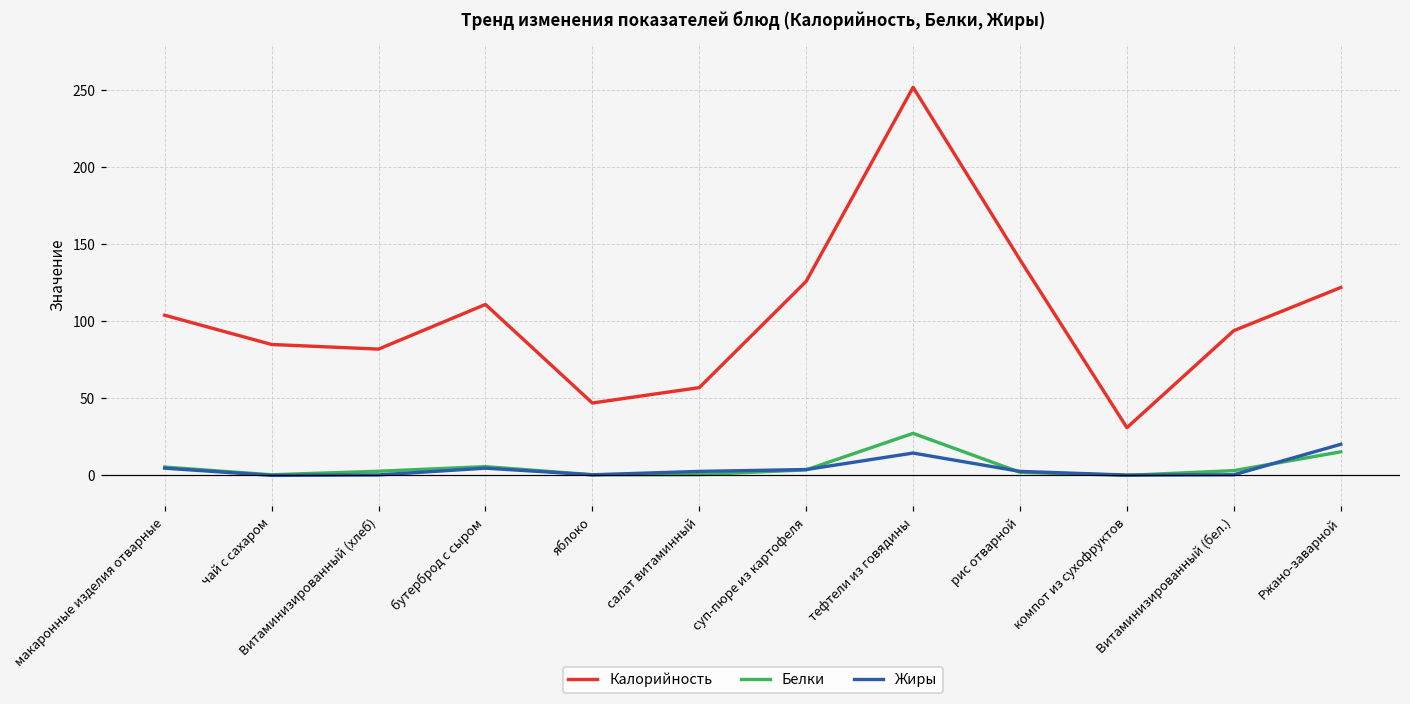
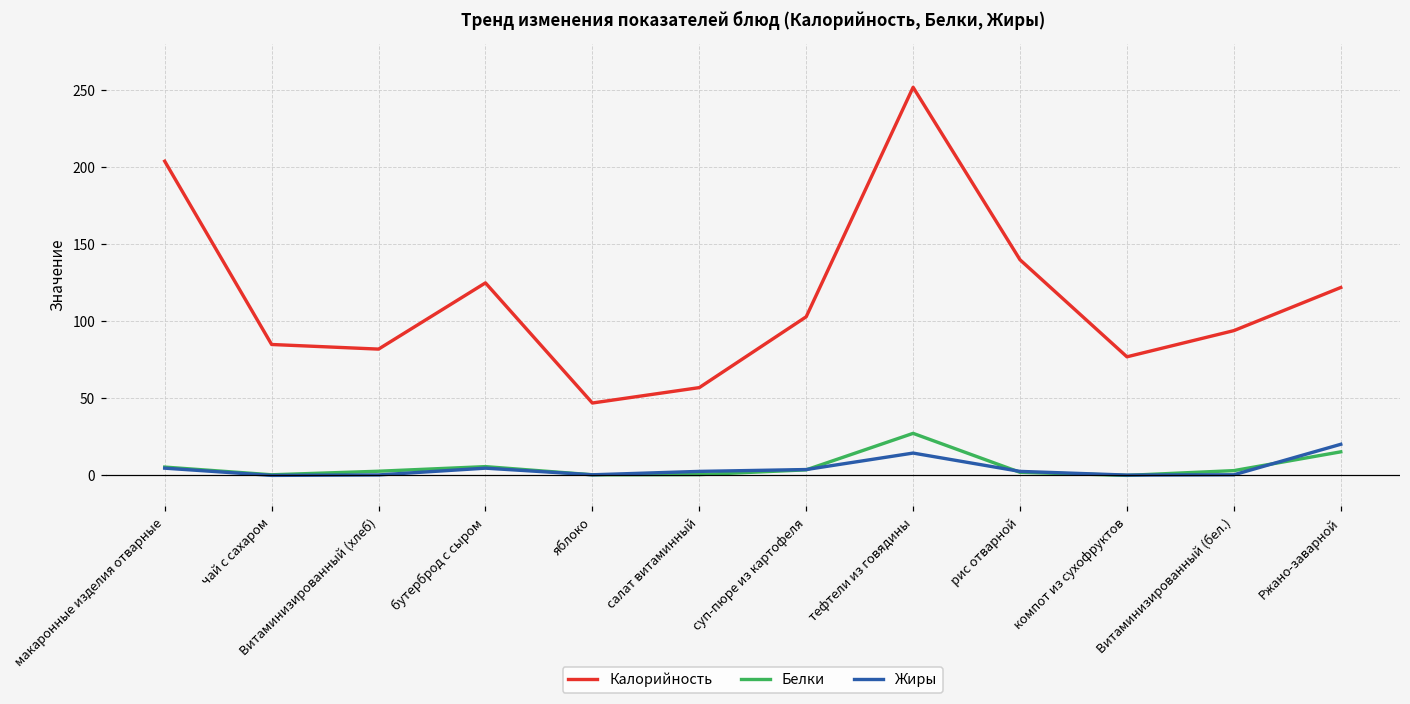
Калорийность, макаронные изделия отварные: 104 -> 204
Калорийность, бутерброд с сыром: 111 -> 125
Калорийность, суп-пюре из картофеля: 126 -> 103
Калорийность, компот из сухофруктов: 31 -> 77
